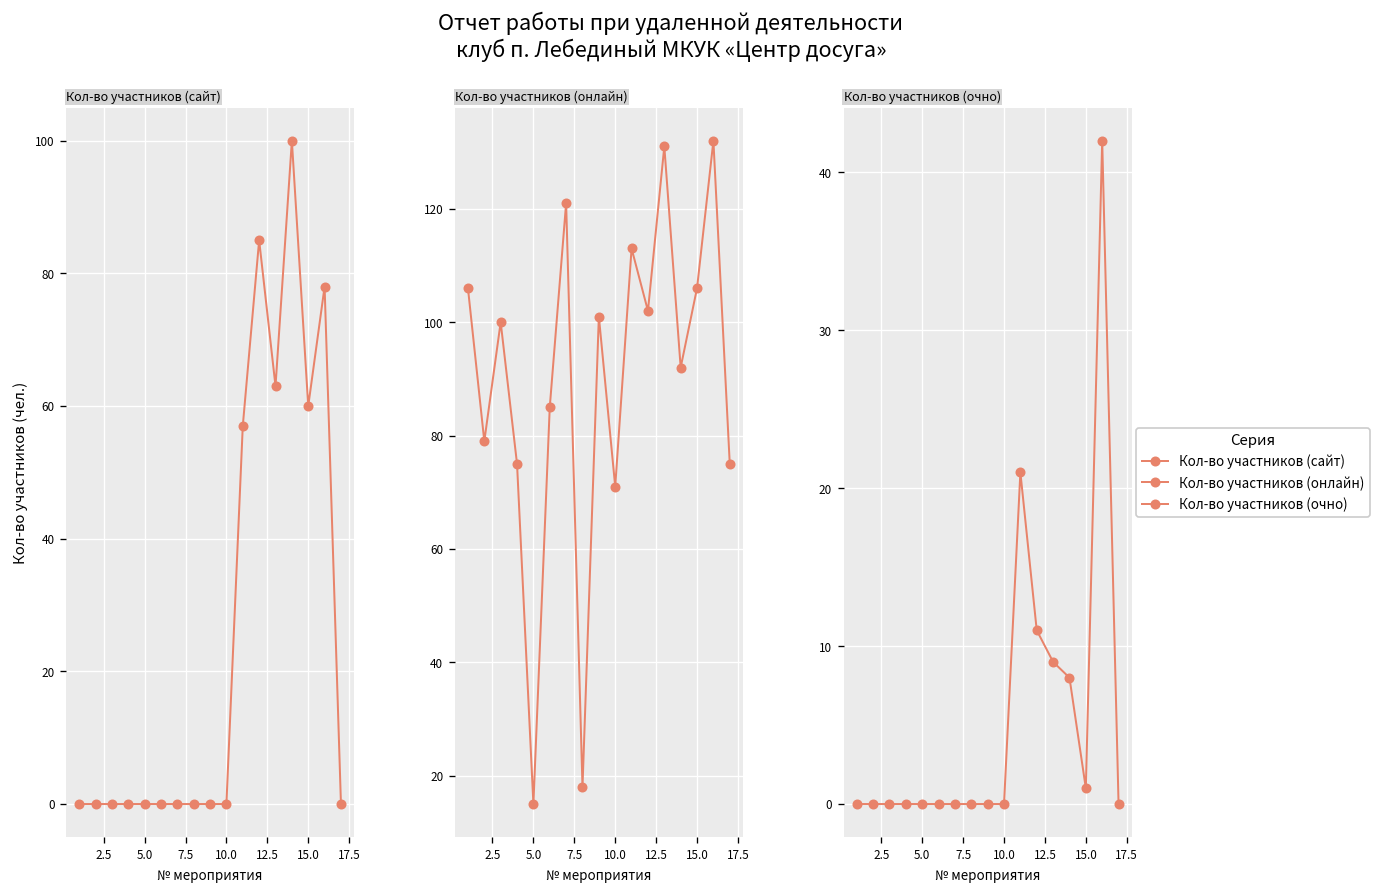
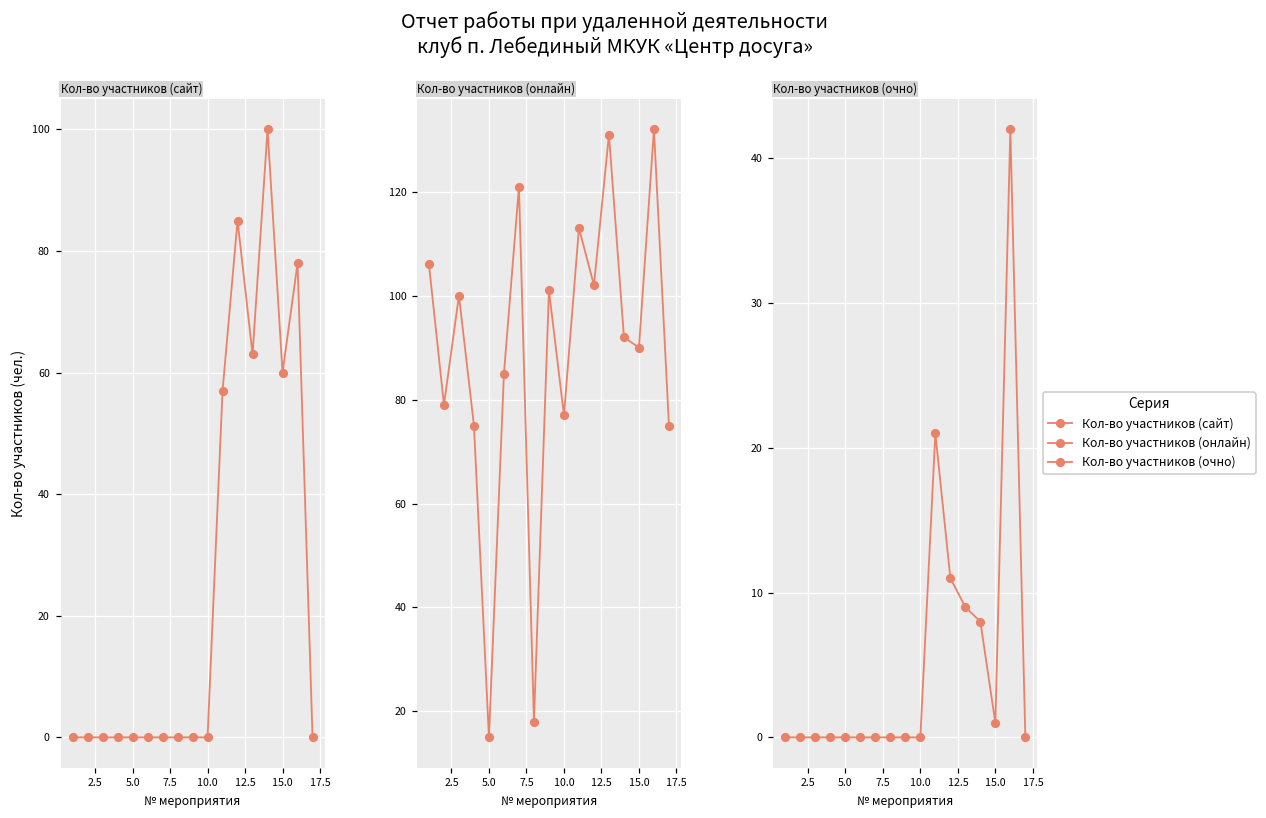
Кол-во участников (онлайн), 10.0: 71 -> 77
Кол-во участников (онлайн), 15.0: 106 -> 90
